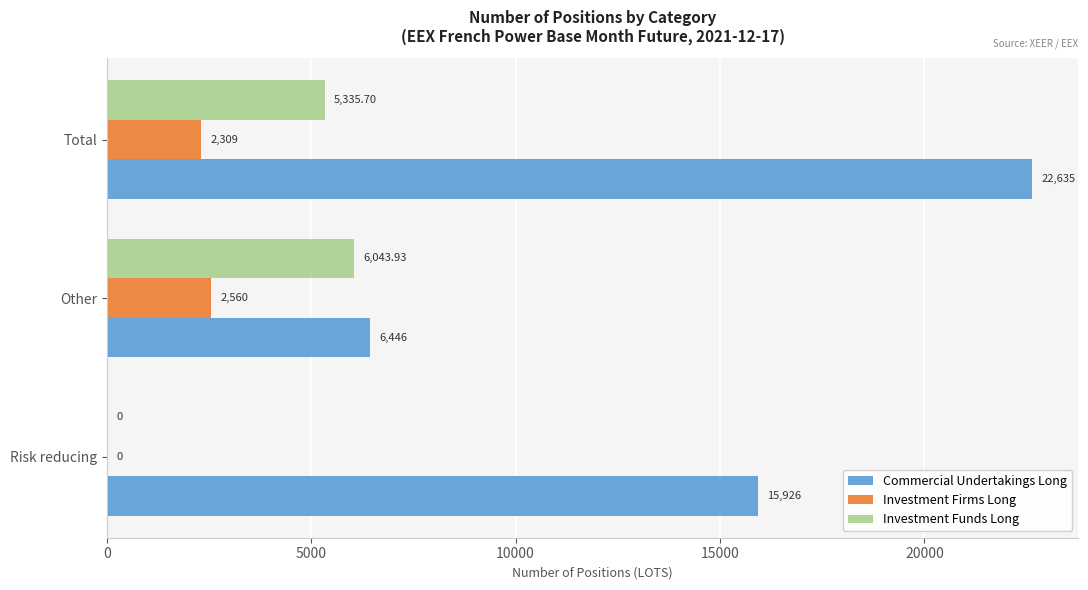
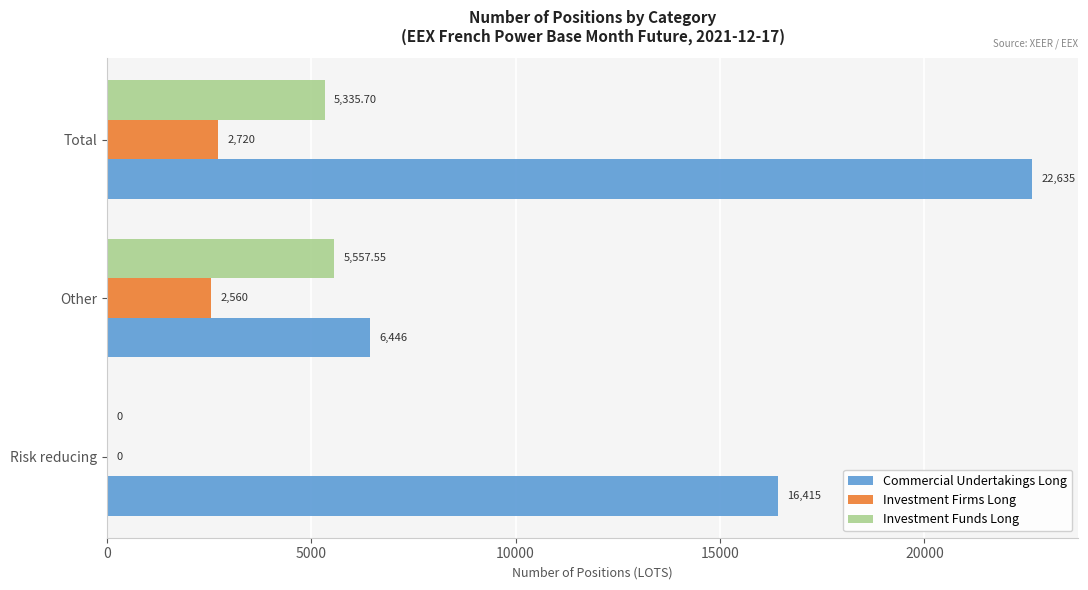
Investment Firms Long, Total: 2,309 -> 2,720
Investment Funds Long, Other: 6,043.93 -> 5,557.55
Commercial Undertakings Long, Risk reducing: 15,926 -> 16,415
